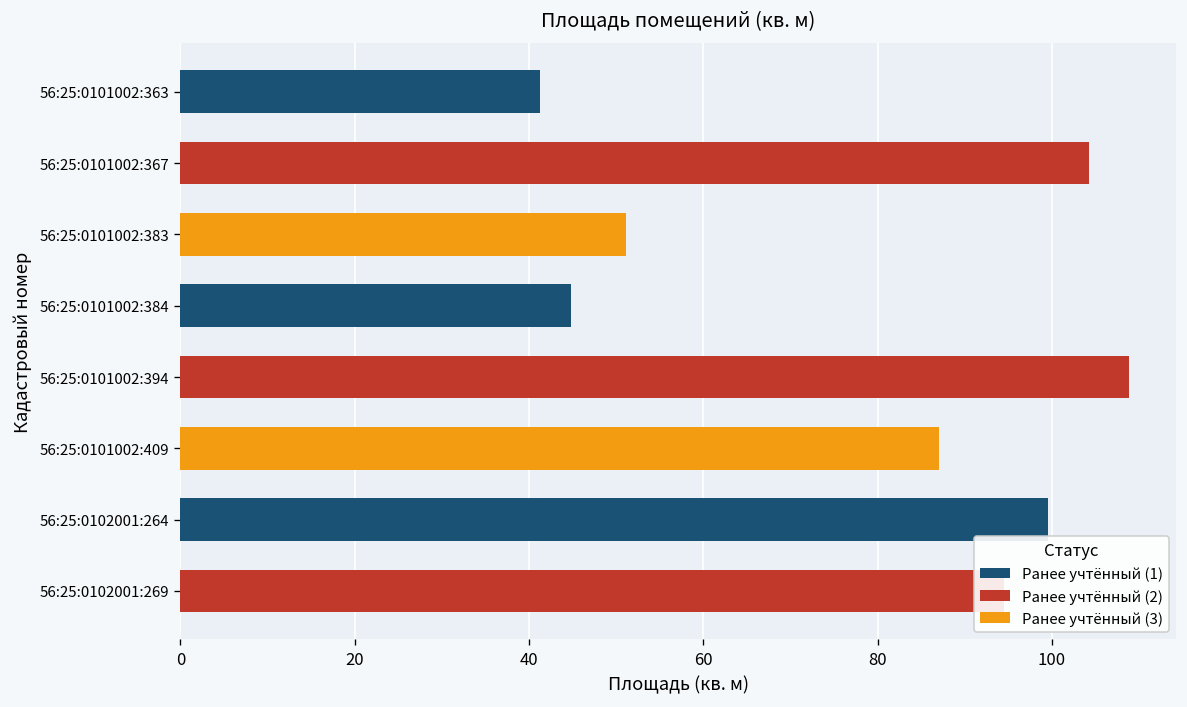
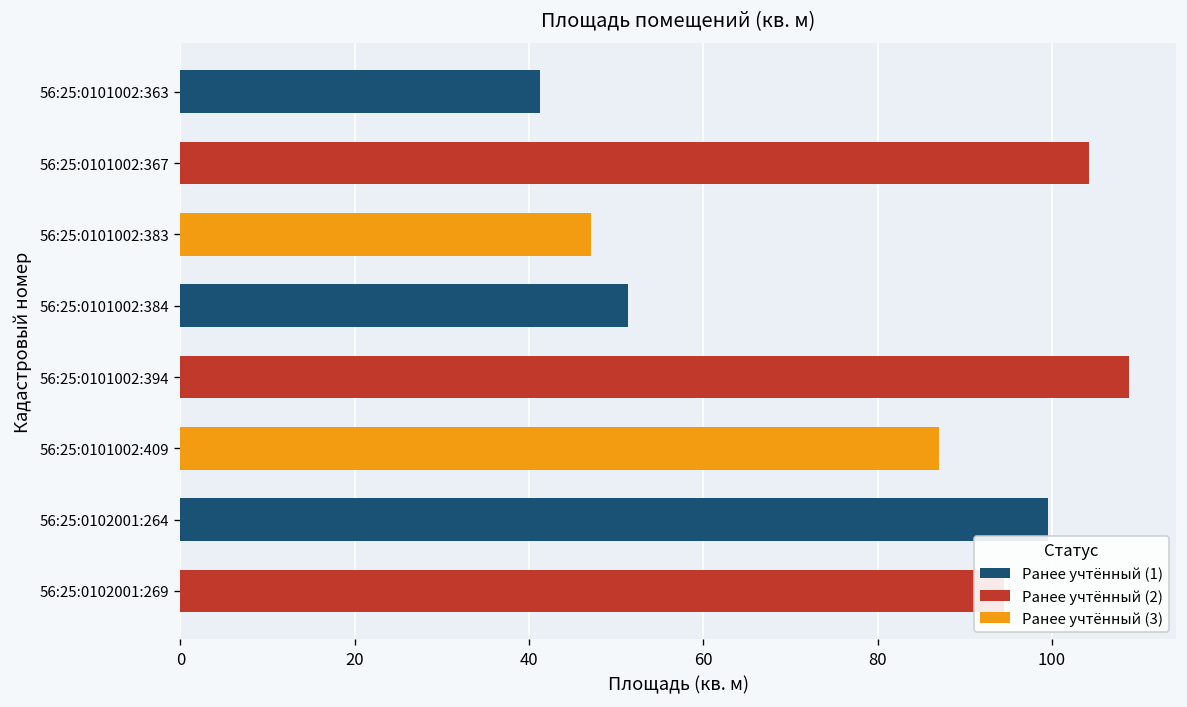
56:25:0101002:383: 51 -> 47
56:25:0101002:384: 45 -> 51
